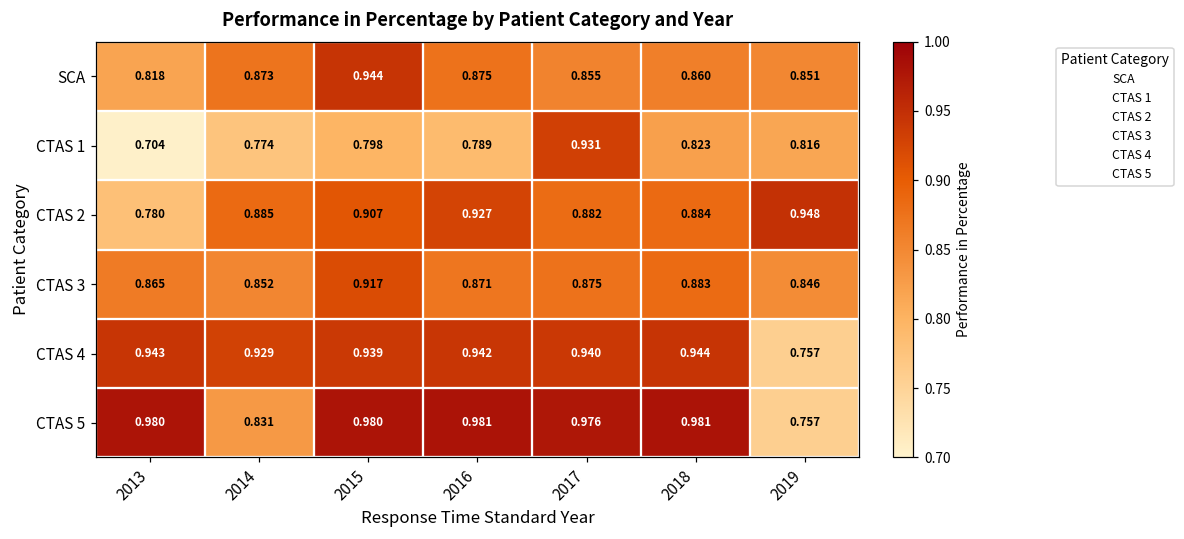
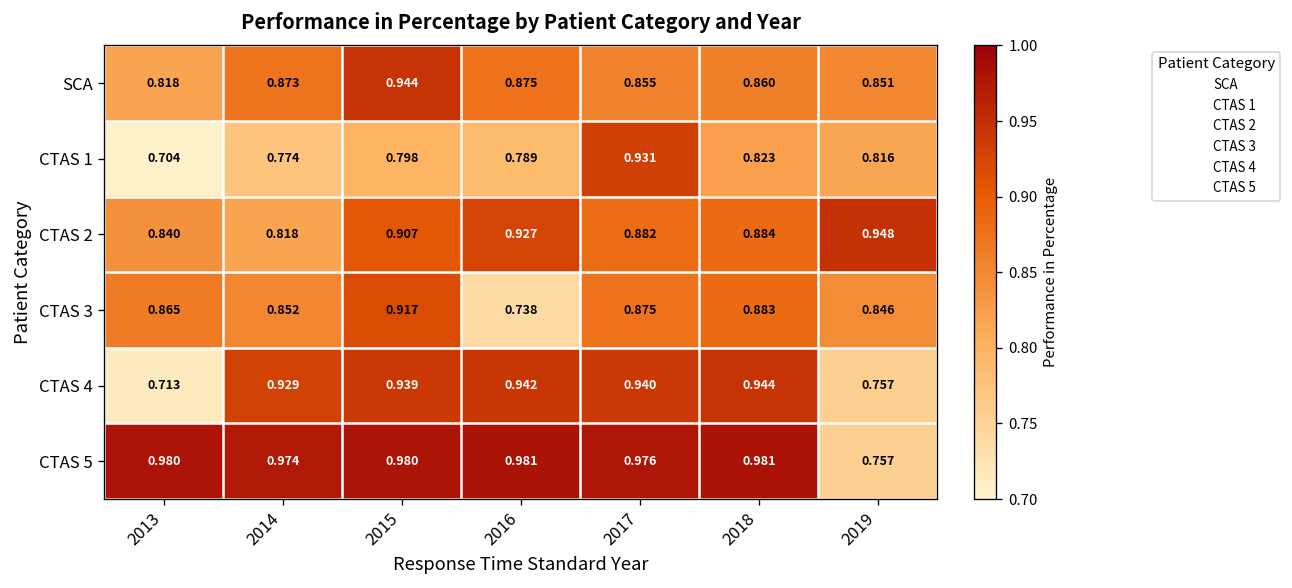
CTAS 2, 2013: 0.780 -> 0.840
CTAS 2, 2014: 0.885 -> 0.818
CTAS 3, 2016: 0.871 -> 0.738
CTAS 4, 2013: 0.943 -> 0.713
CTAS 5, 2014: 0.831 -> 0.974
